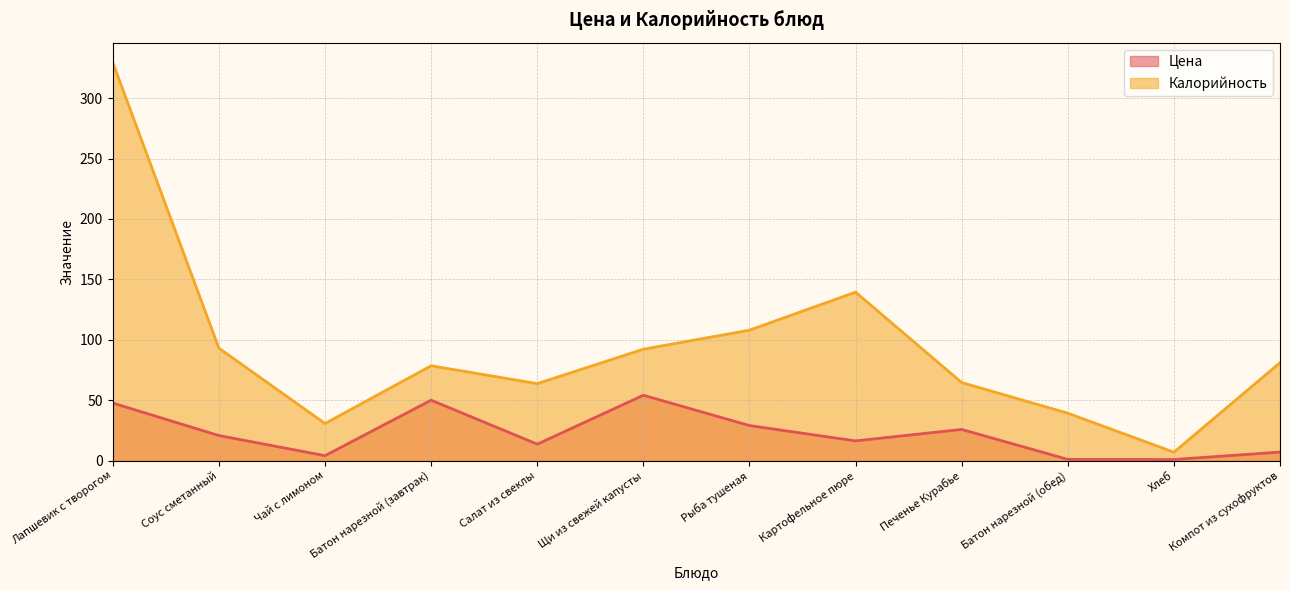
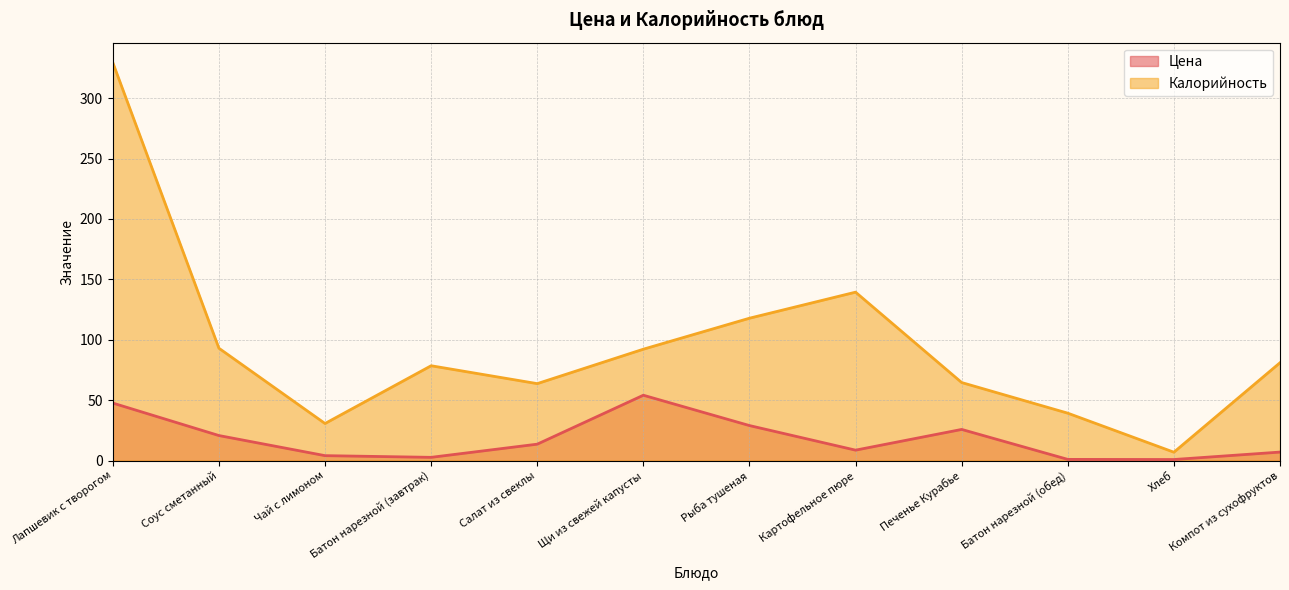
Цена, Батон нарезной (завтрак): 50 -> 3
Калорийность, Рыба тушеная: 108 -> 118
Цена, Картофельное пюре: 16 -> 9
